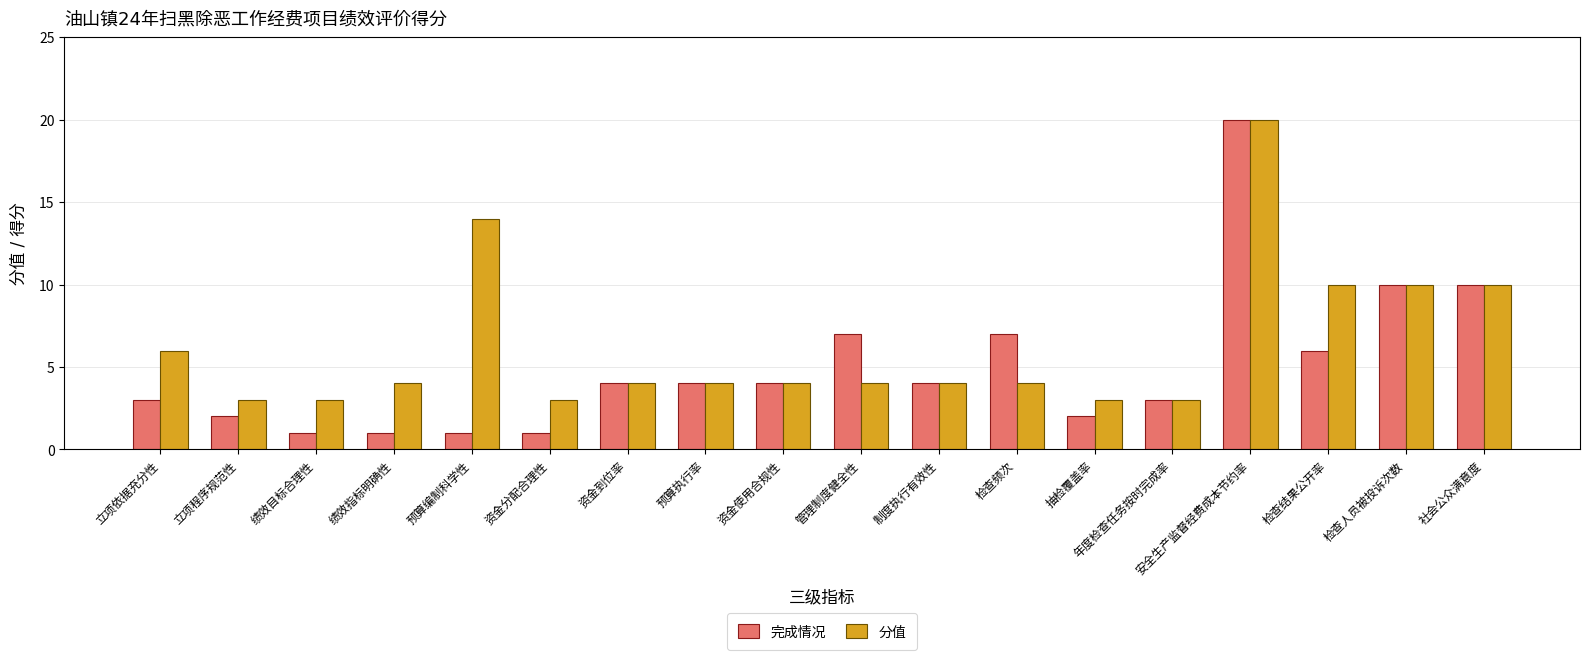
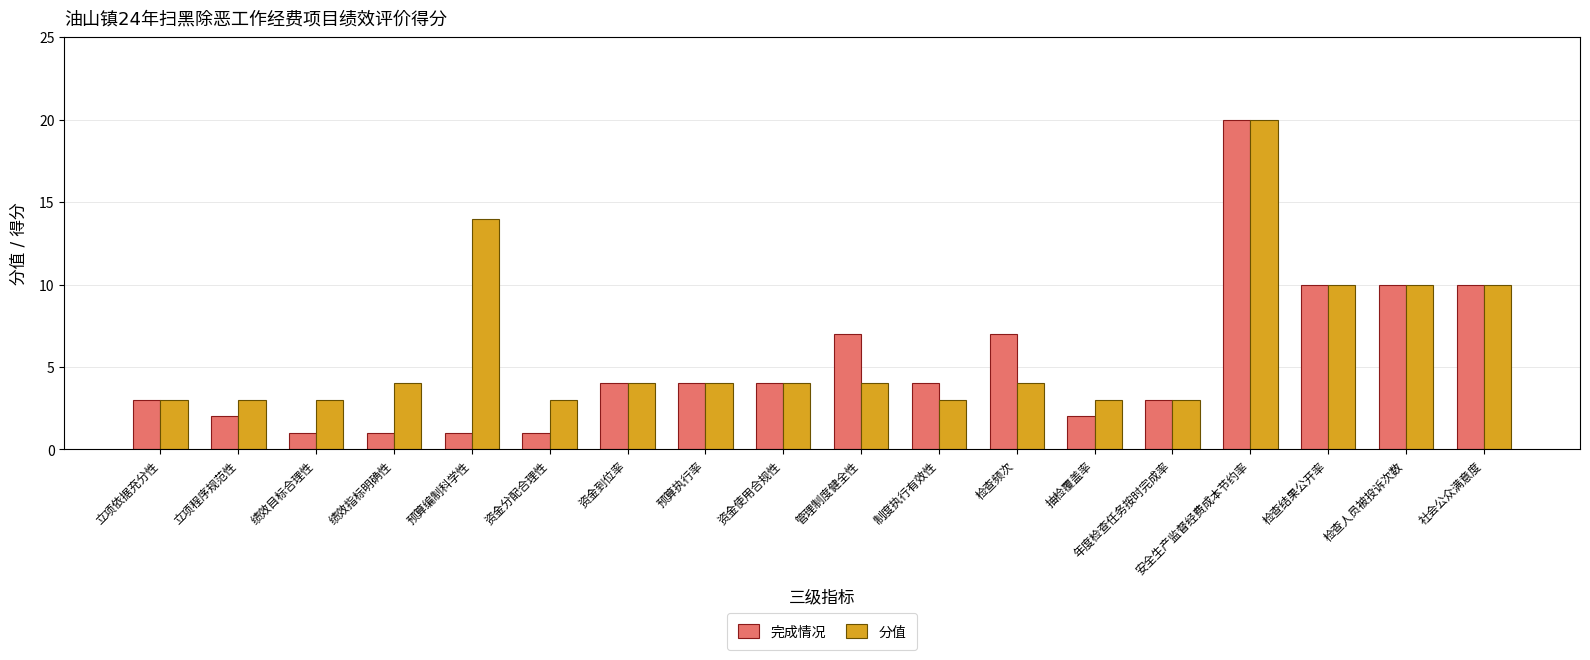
分值, 立项依据充分性: 6 -> 3
分值, 制度执行有效性: 4 -> 3
完成情况, 检查结果公开率: 6 -> 10
